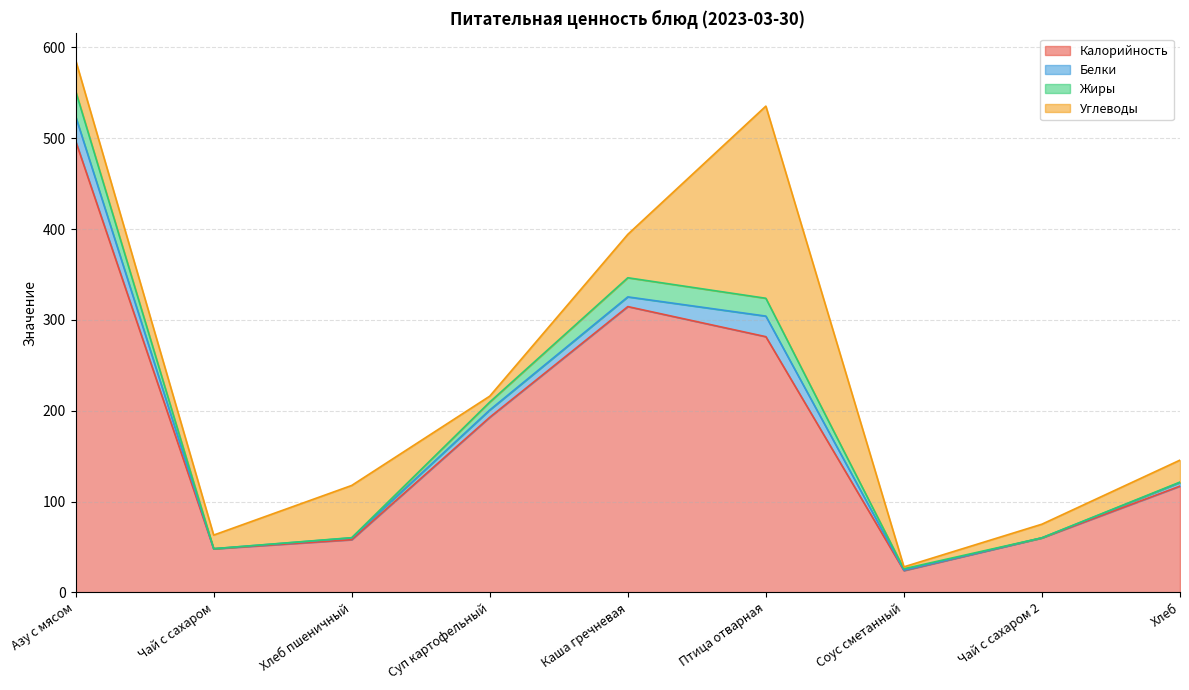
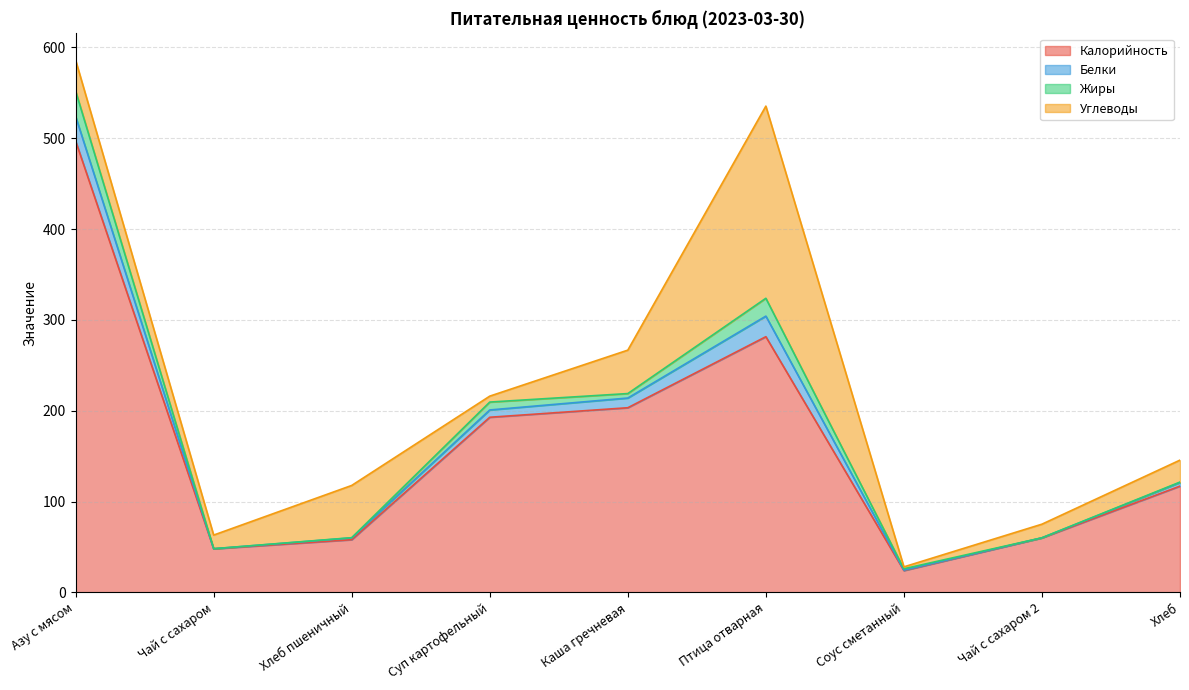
Калорийность, Каша гречневая: 310 -> 200
Жиры, Каша гречневая: 20 -> 0
